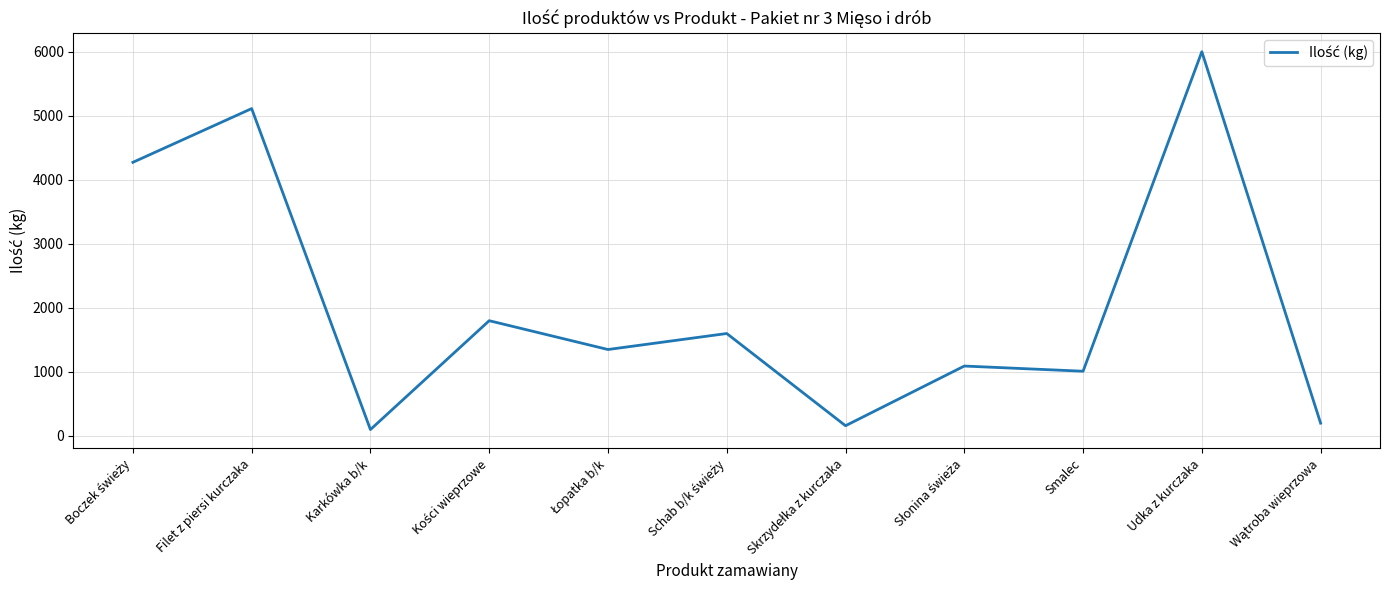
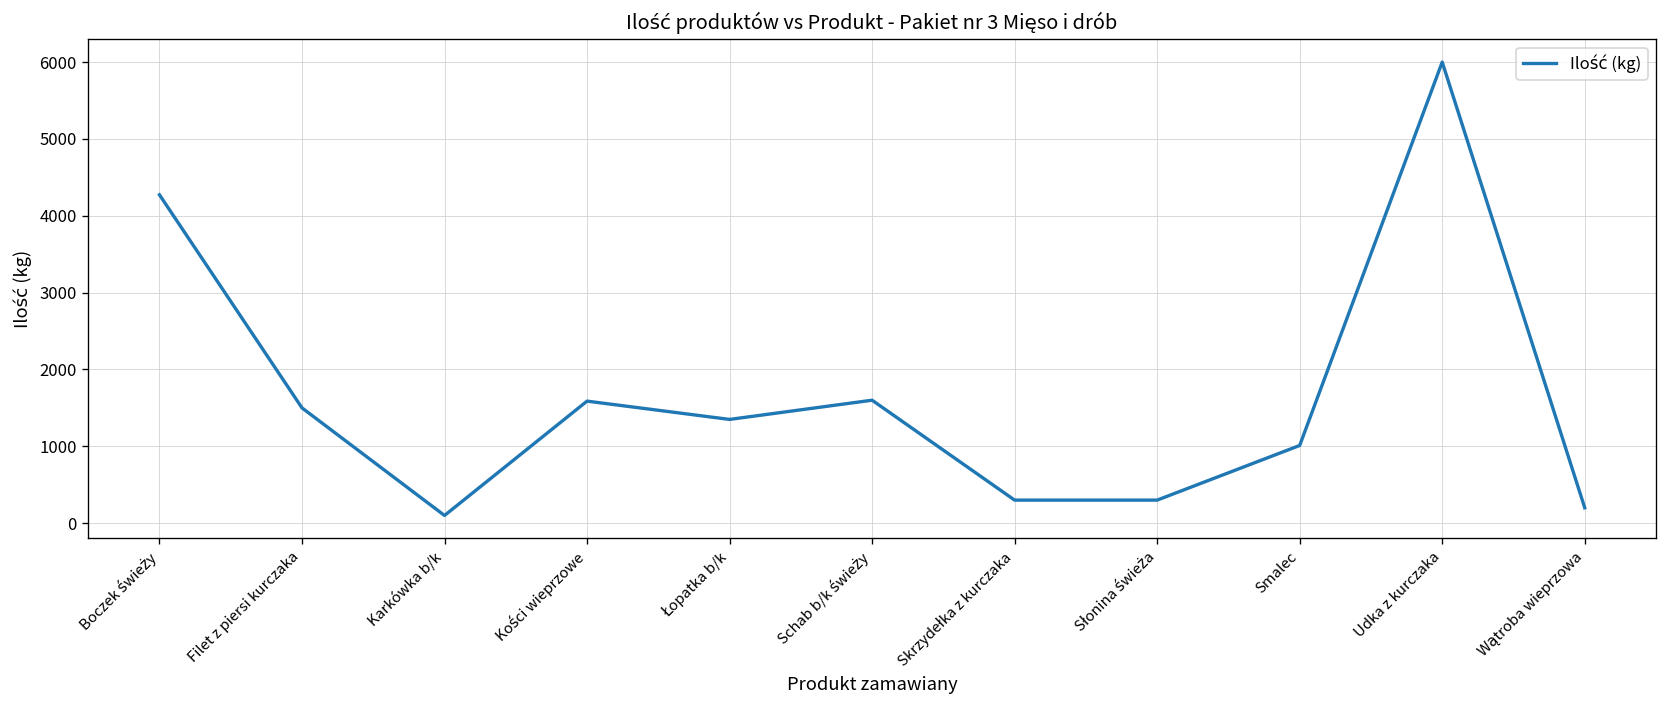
Filet z piersi kurczaka: 5100 -> 1500
Kości wieprzowe: 1800 -> 1600
Skrzydełka z kurczaka: 200 -> 300
Słonina świeża: 1100 -> 300
